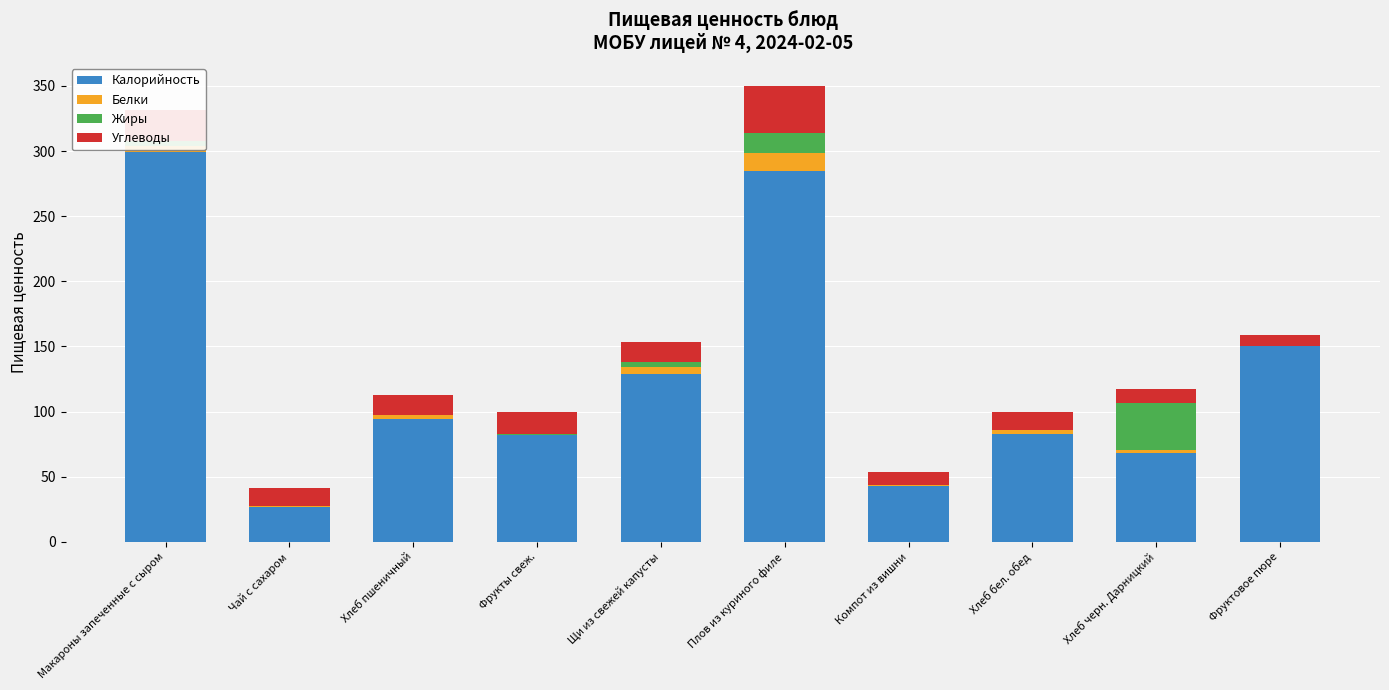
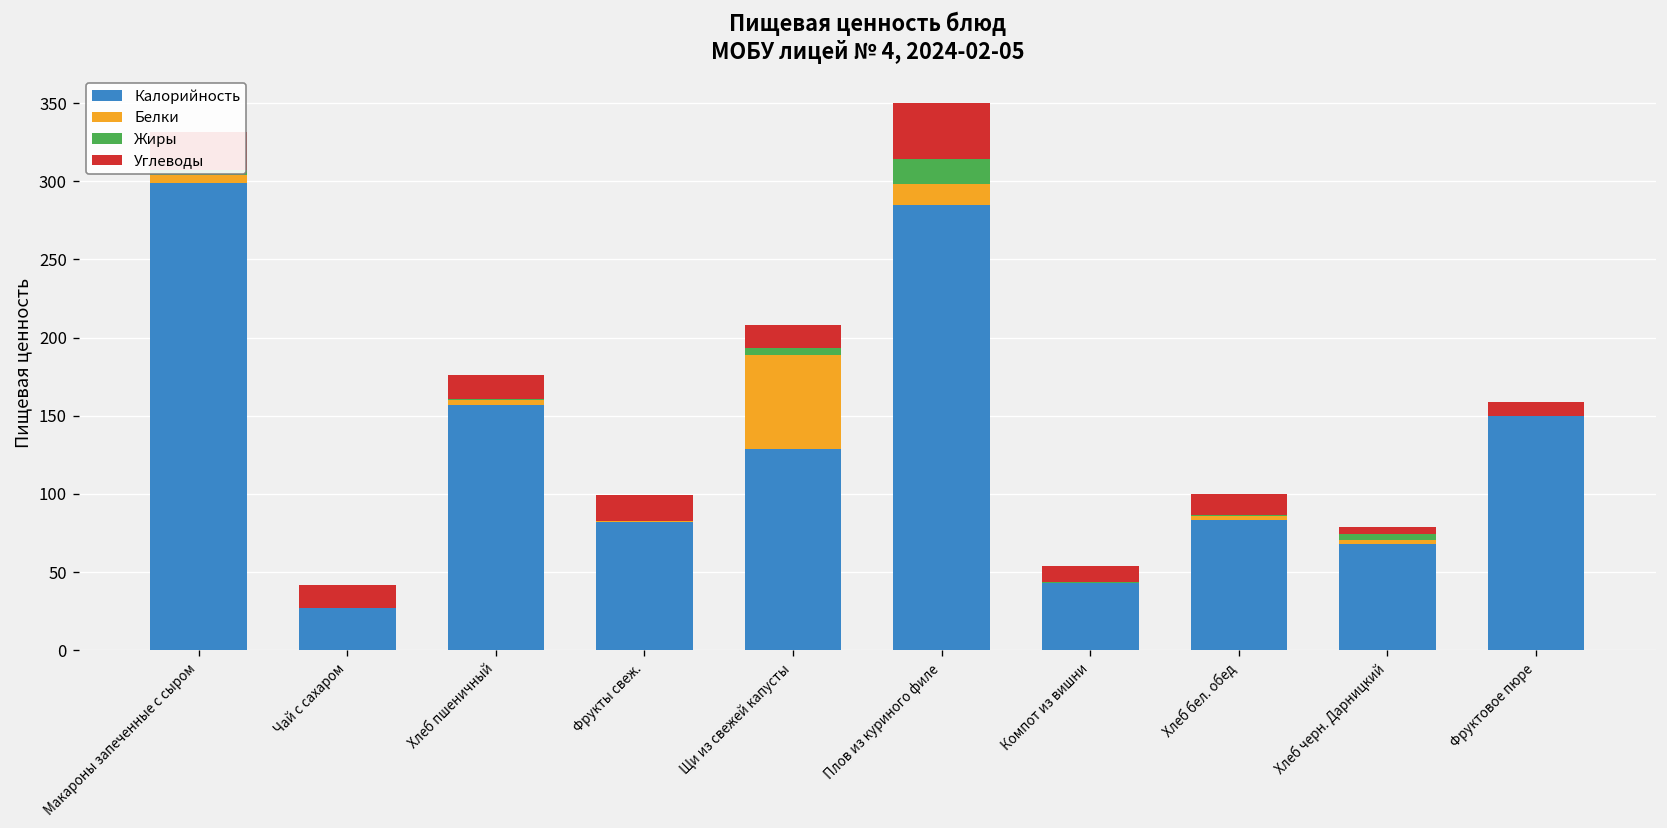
Калорийность, Хлеб пшеничный: 94 -> 157
Белки, Щи из свежей капусты: 5 -> 60
Жиры, Хлеб черн. Дарницкий: 36 -> 4
Углеводы, Хлеб черн. Дарницкий: 11 -> 4
